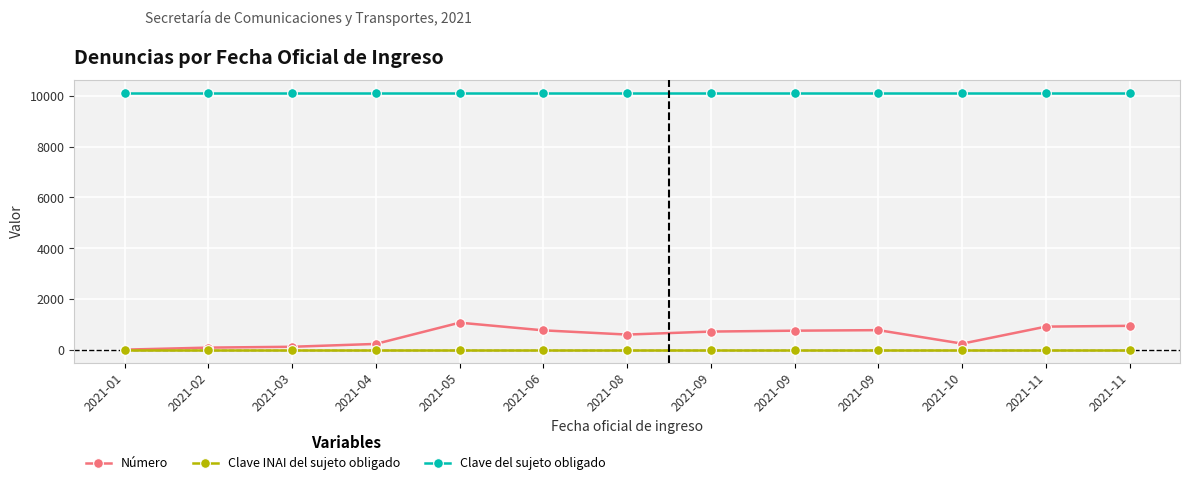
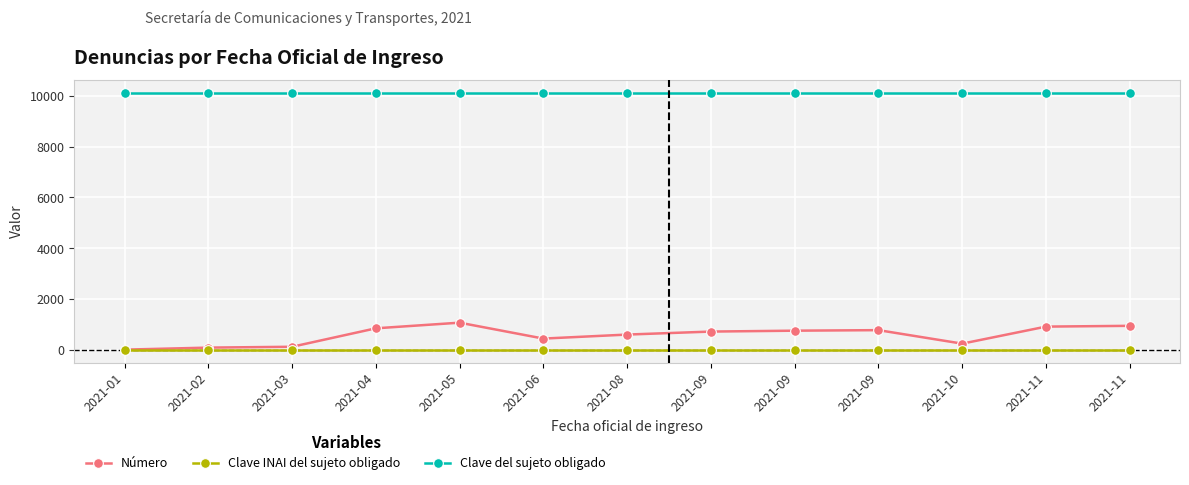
Número, 2021-04: 200 -> 900
Número, 2021-06: 800 -> 400
